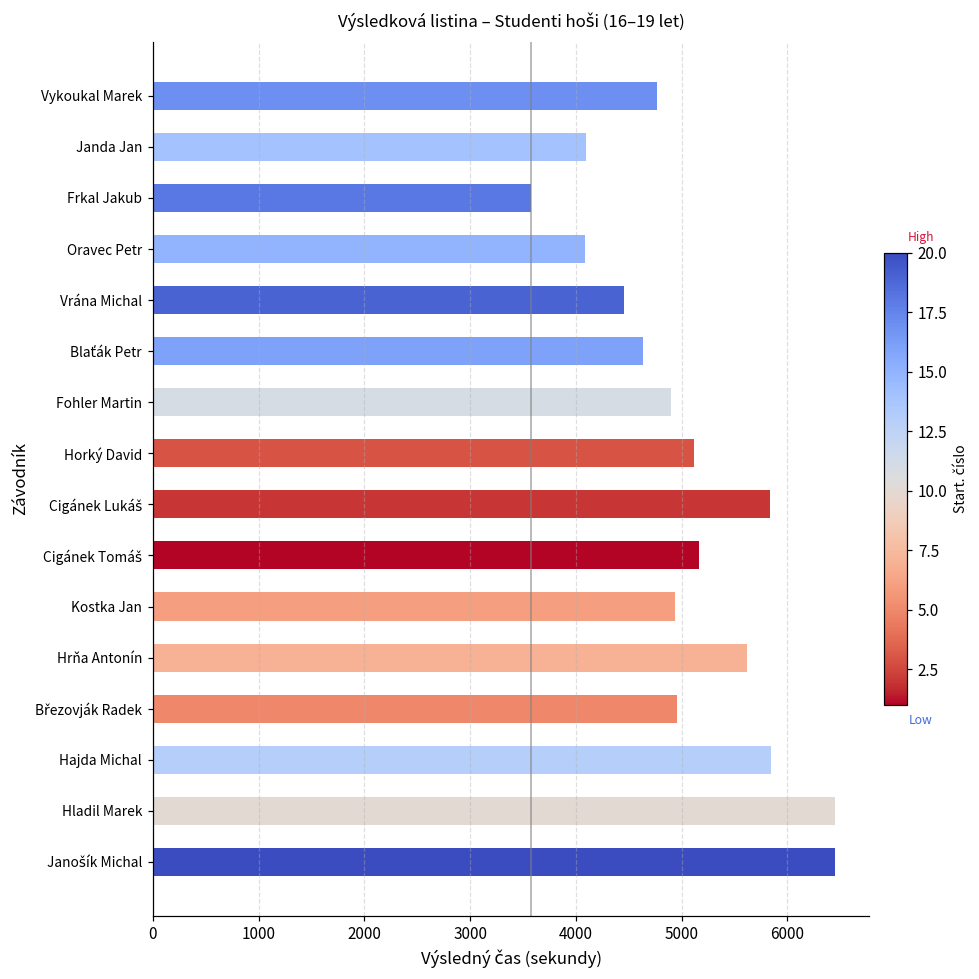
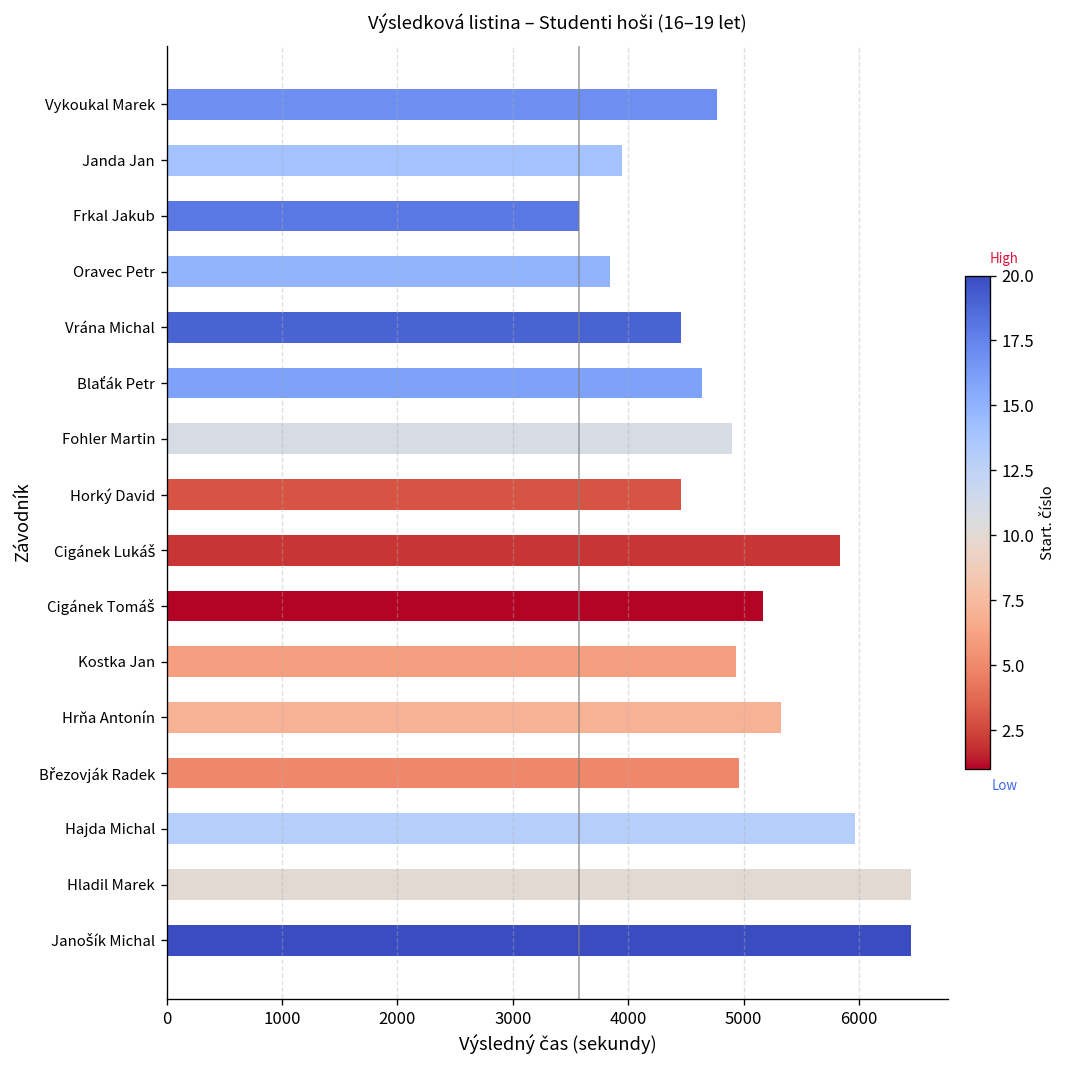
Janda Jan: 4100 -> 3900
Oravec Petr: 4100 -> 3800
Horký David: 5100 -> 4500
Hrňa Antonín: 5600 -> 5300
Hajda Michal: 5800 -> 6000
